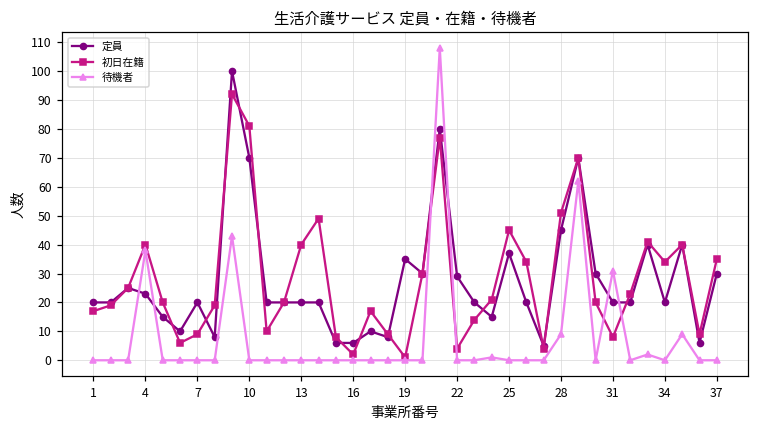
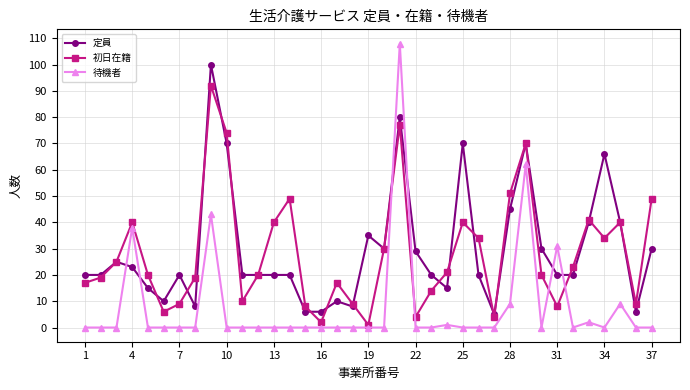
初日在籍, 10: 81 -> 74
定員, 25: 37 -> 70
初日在籍, 25: 45 -> 40
定員, 34: 20 -> 66
初日在籍, 37: 35 -> 49
